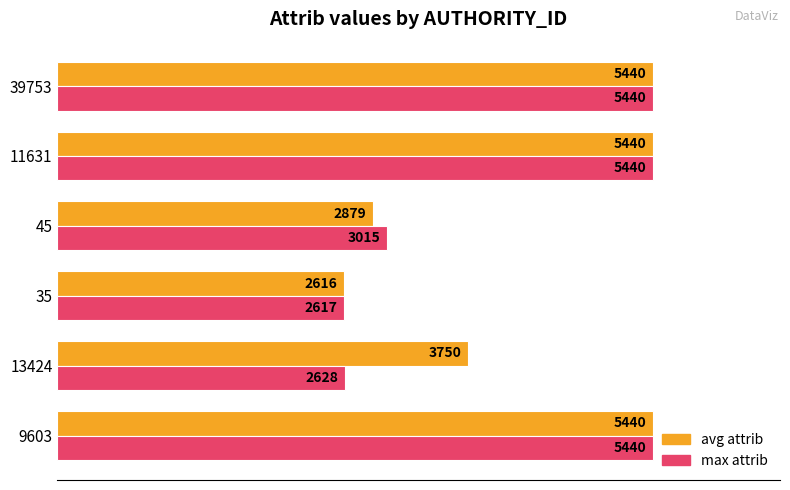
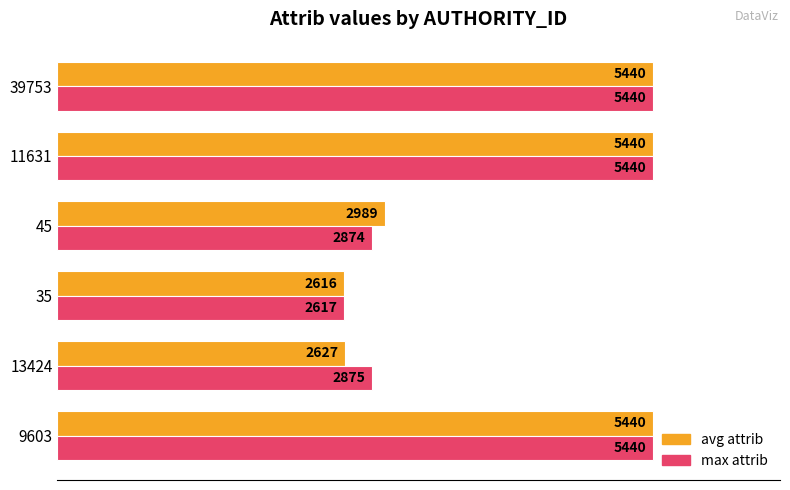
avg attrib, 45: 2879 -> 2989
max attrib, 45: 3015 -> 2874
avg attrib, 13424: 3750 -> 2627
max attrib, 13424: 2628 -> 2875
